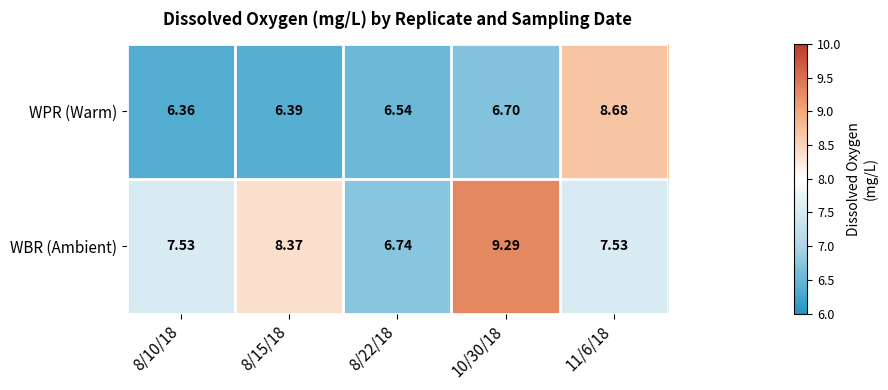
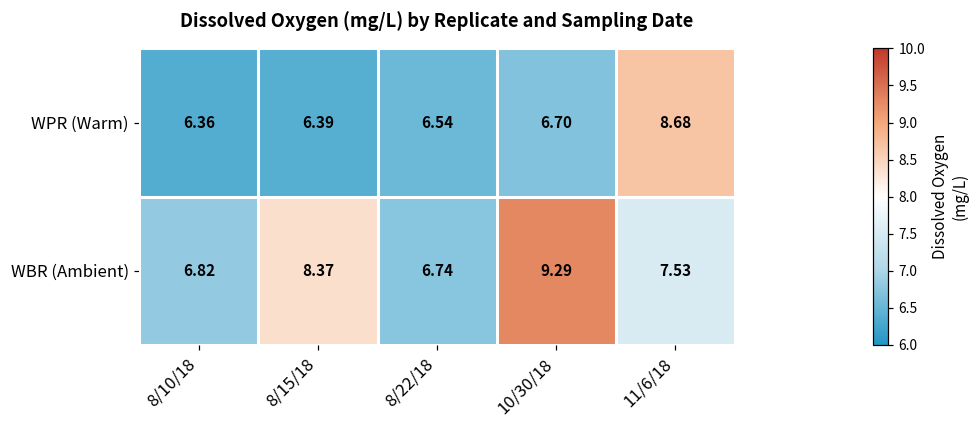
WBR (Ambient), 8/10/18: 7.53 -> 6.82
